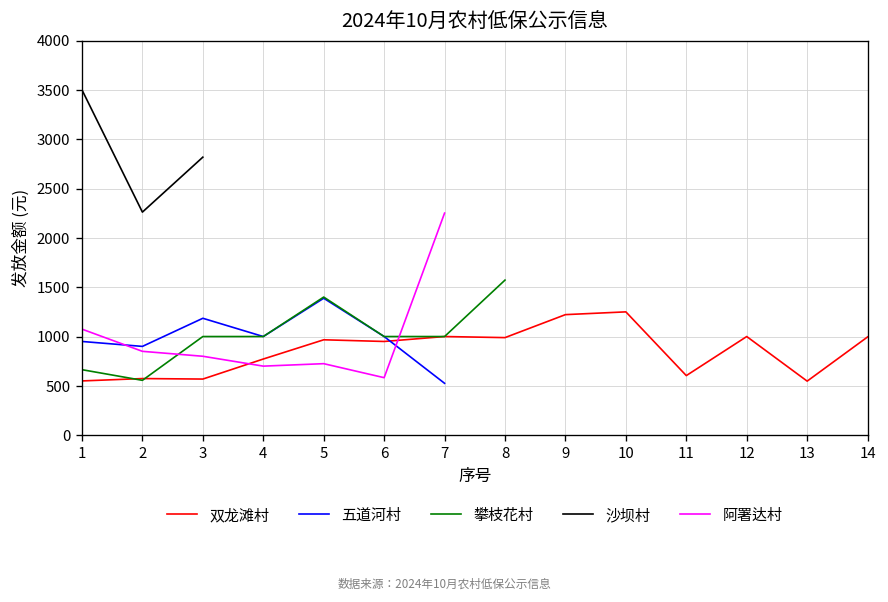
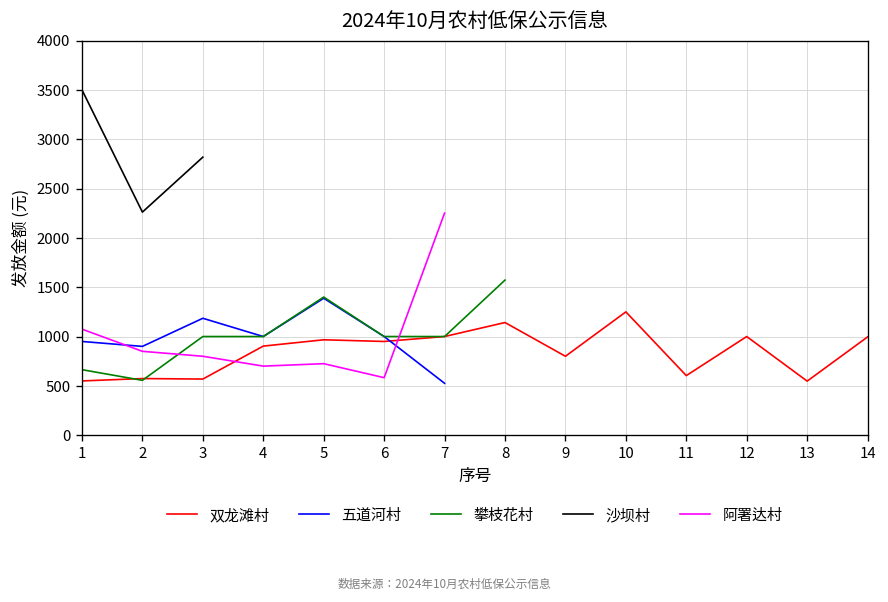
双龙滩村, 4: 800 -> 900
双龙滩村, 8: 1000 -> 1100
双龙滩村, 9: 1200 -> 800
